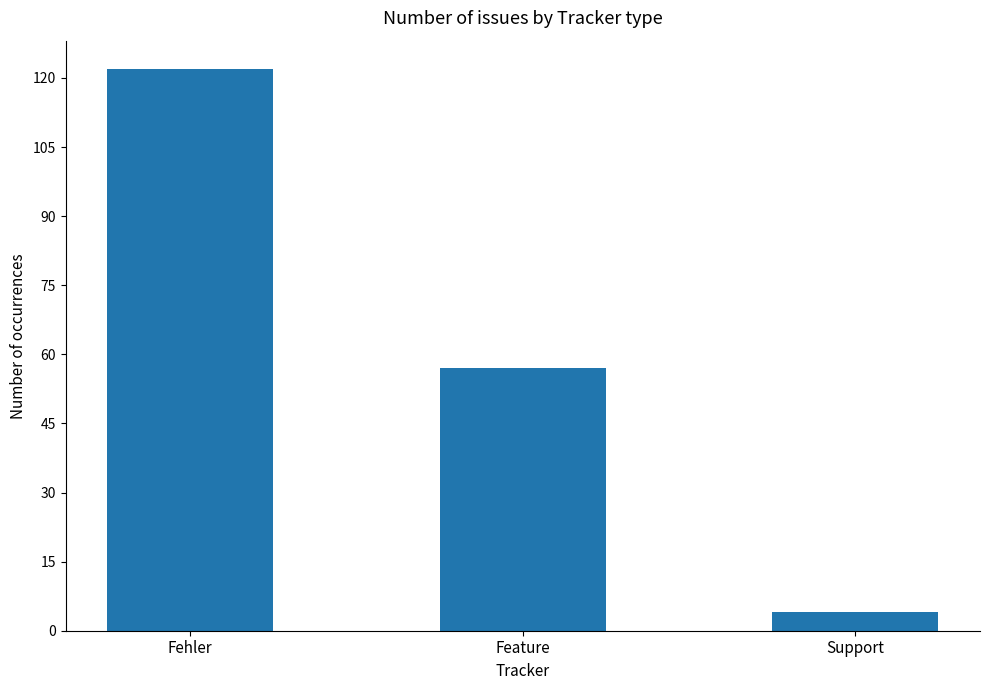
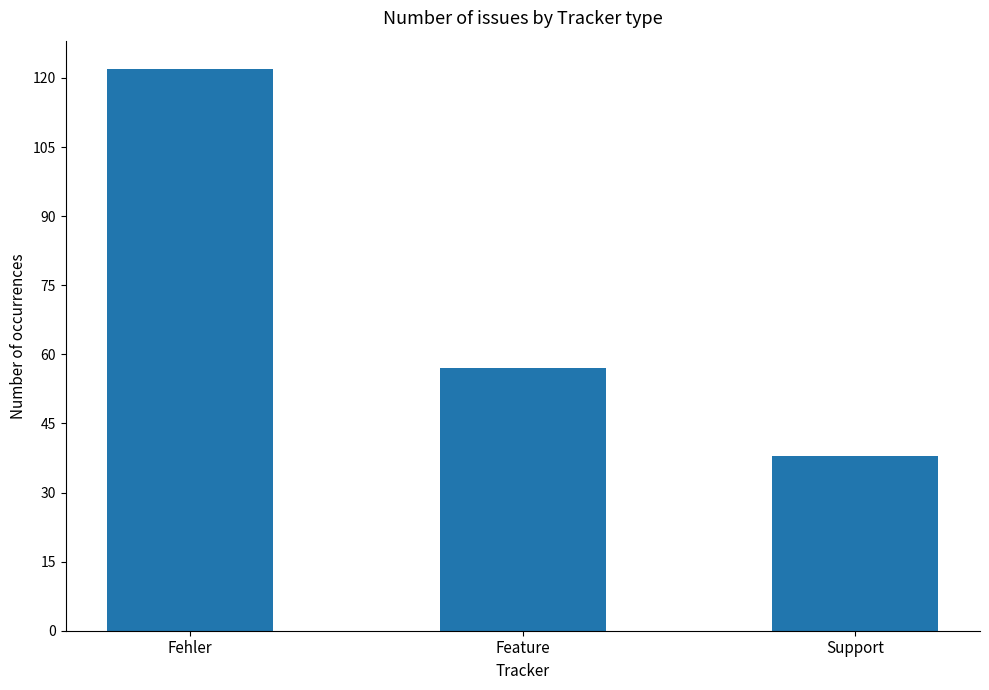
Support: 4 -> 38
